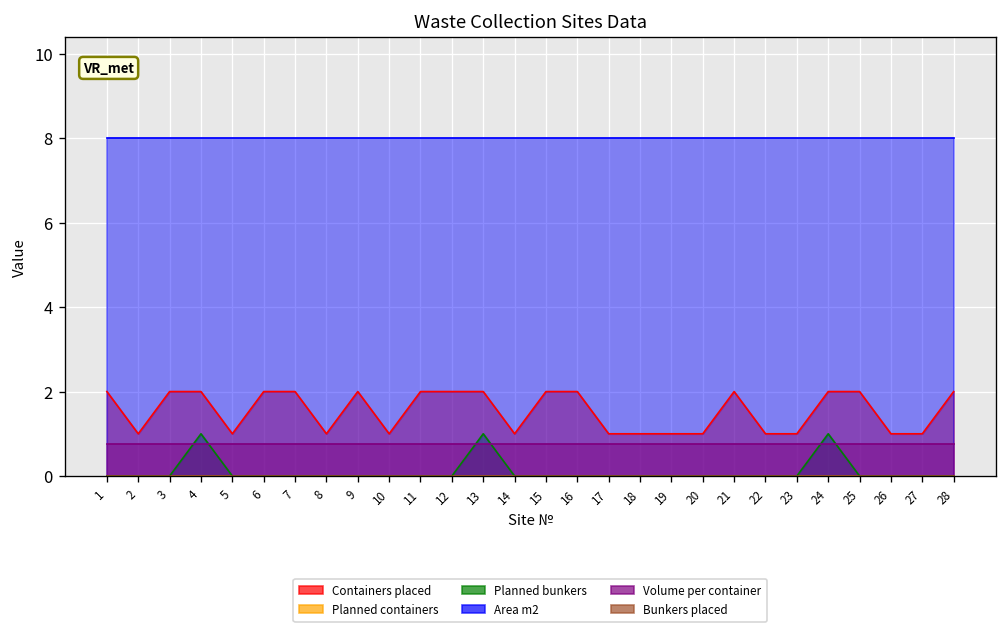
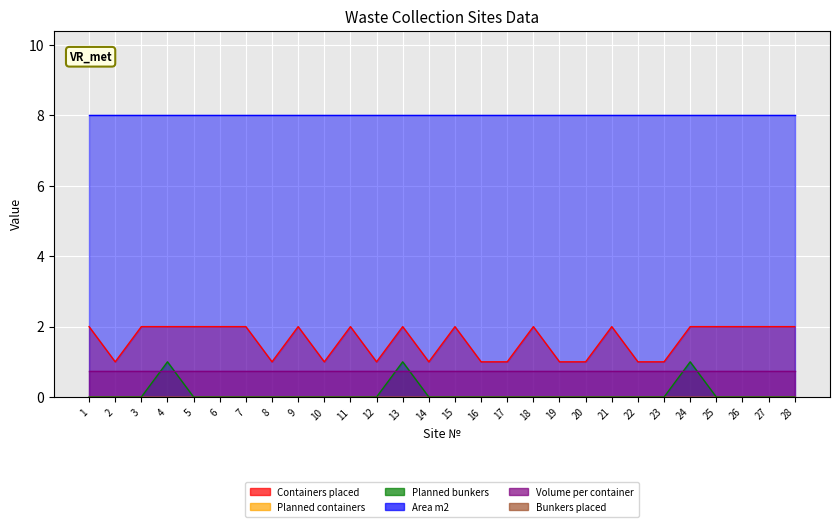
Containers placed, 5: 1 -> 2
Containers placed, 12: 2 -> 1
Containers placed, 16: 2 -> 1
Containers placed, 18: 1 -> 2
Containers placed, 26: 1 -> 2
Containers placed, 27: 1 -> 2
